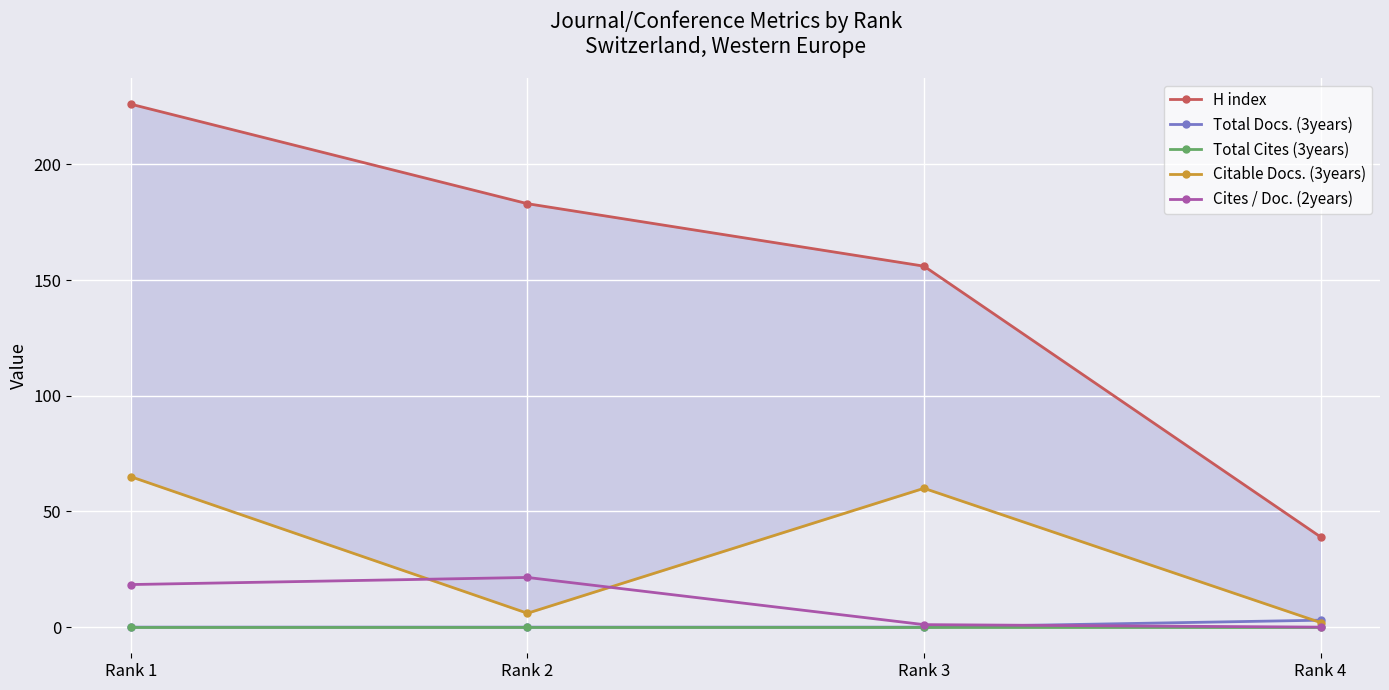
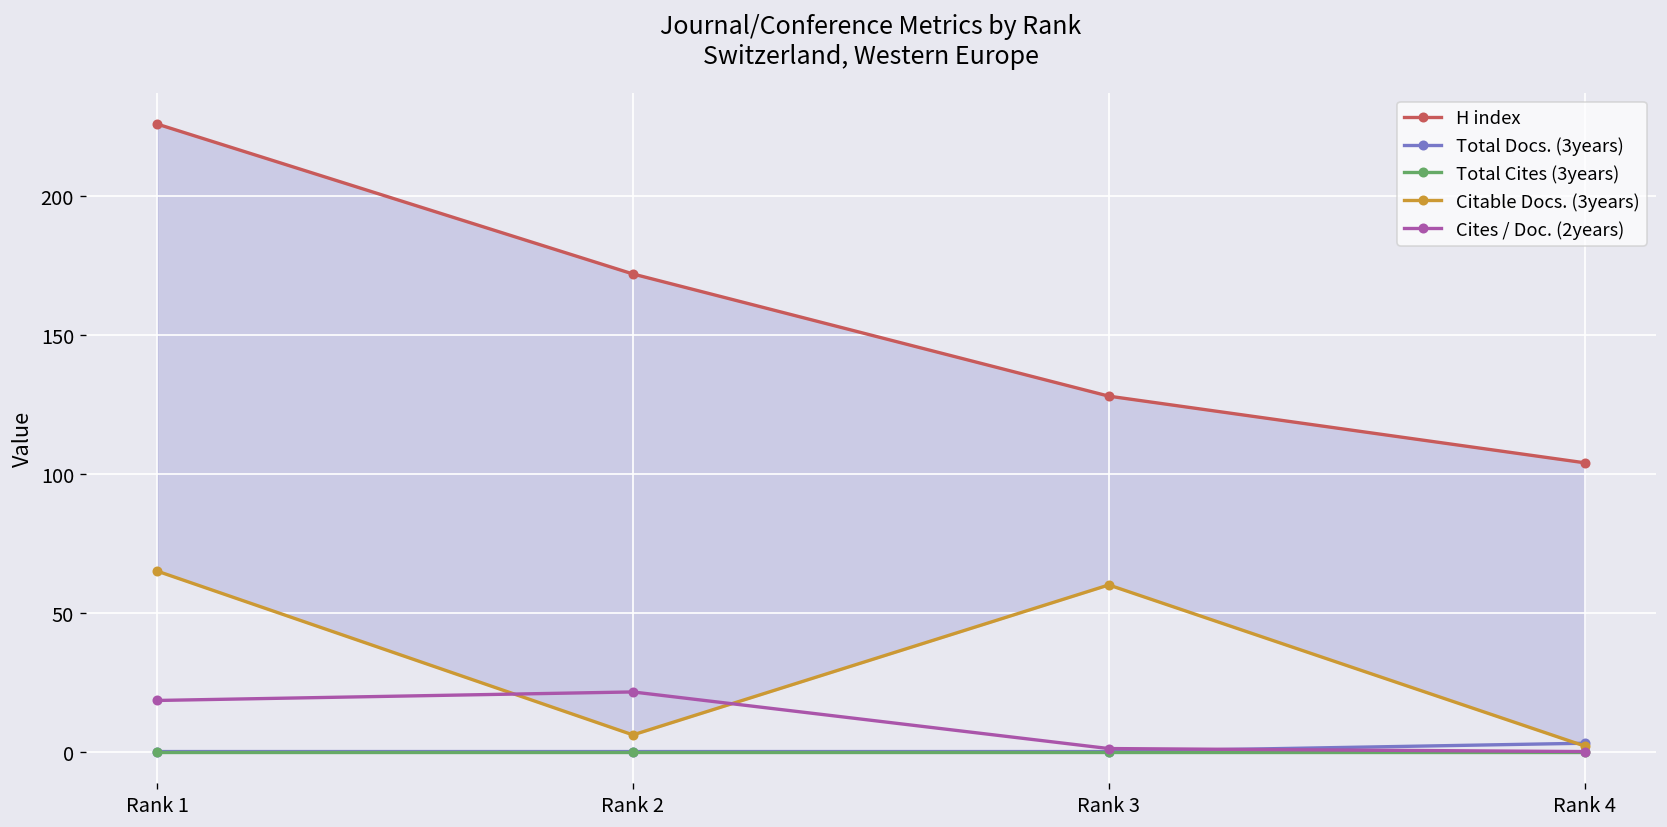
H index, Rank 2: 183 -> 172
H index, Rank 3: 156 -> 128
H index, Rank 4: 39 -> 104
